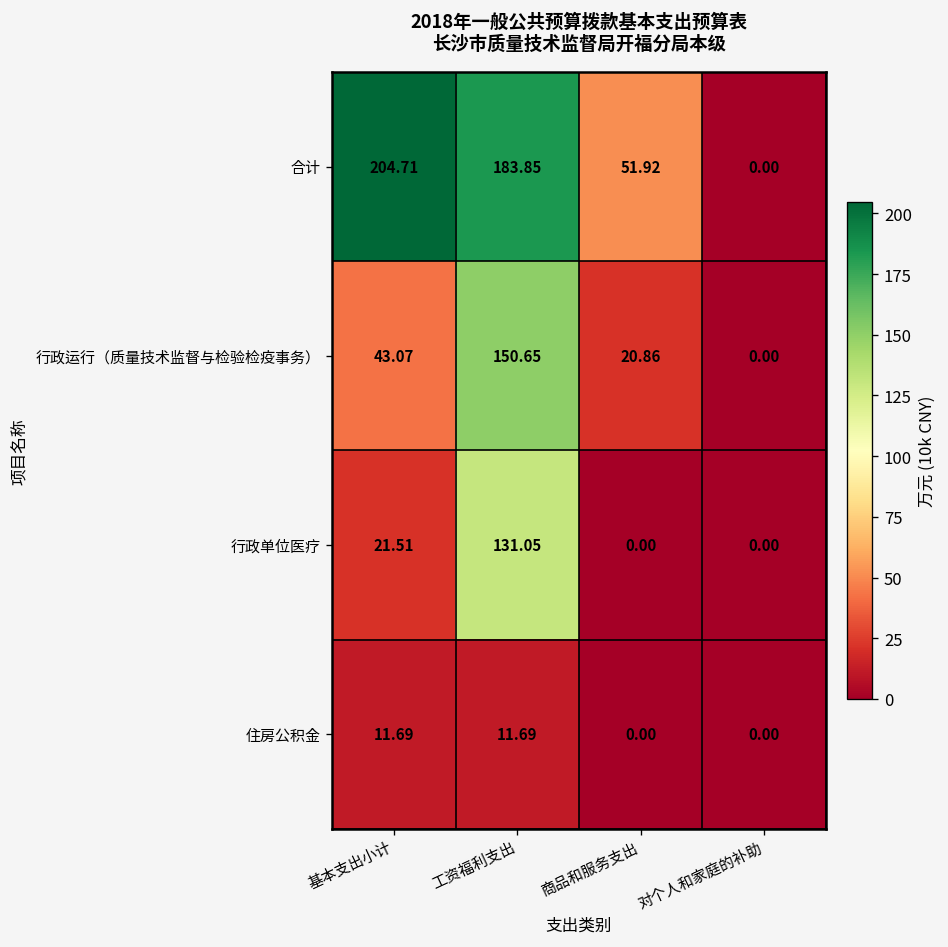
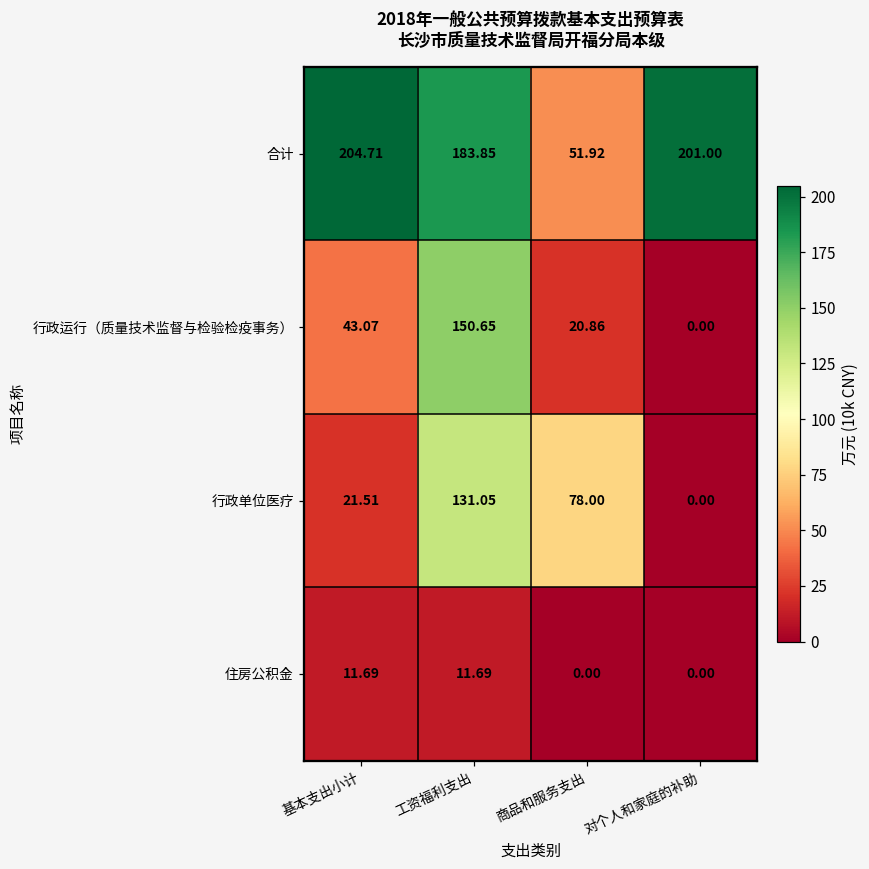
合计, 对个人和家庭的补助: 0.00 -> 201.00
行政单位医疗, 商品和服务支出: 0.00 -> 78.00
